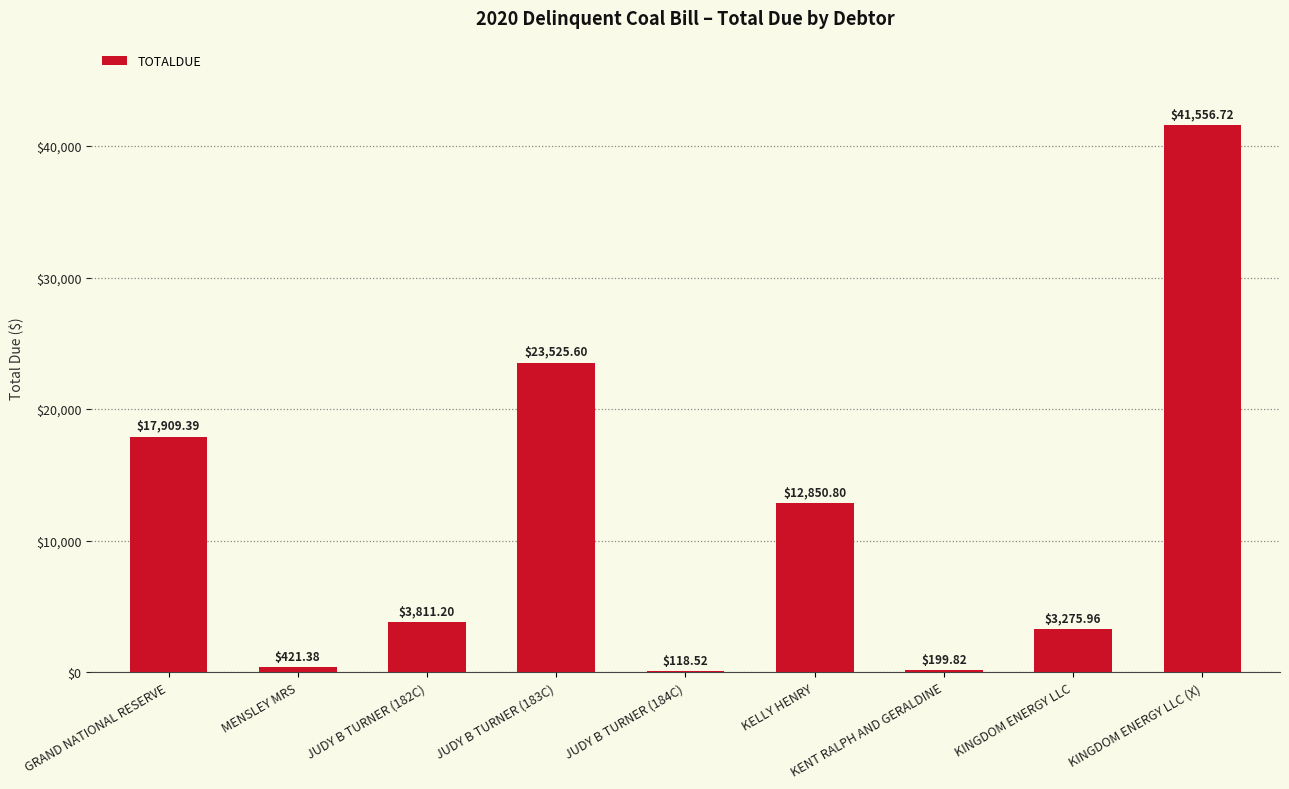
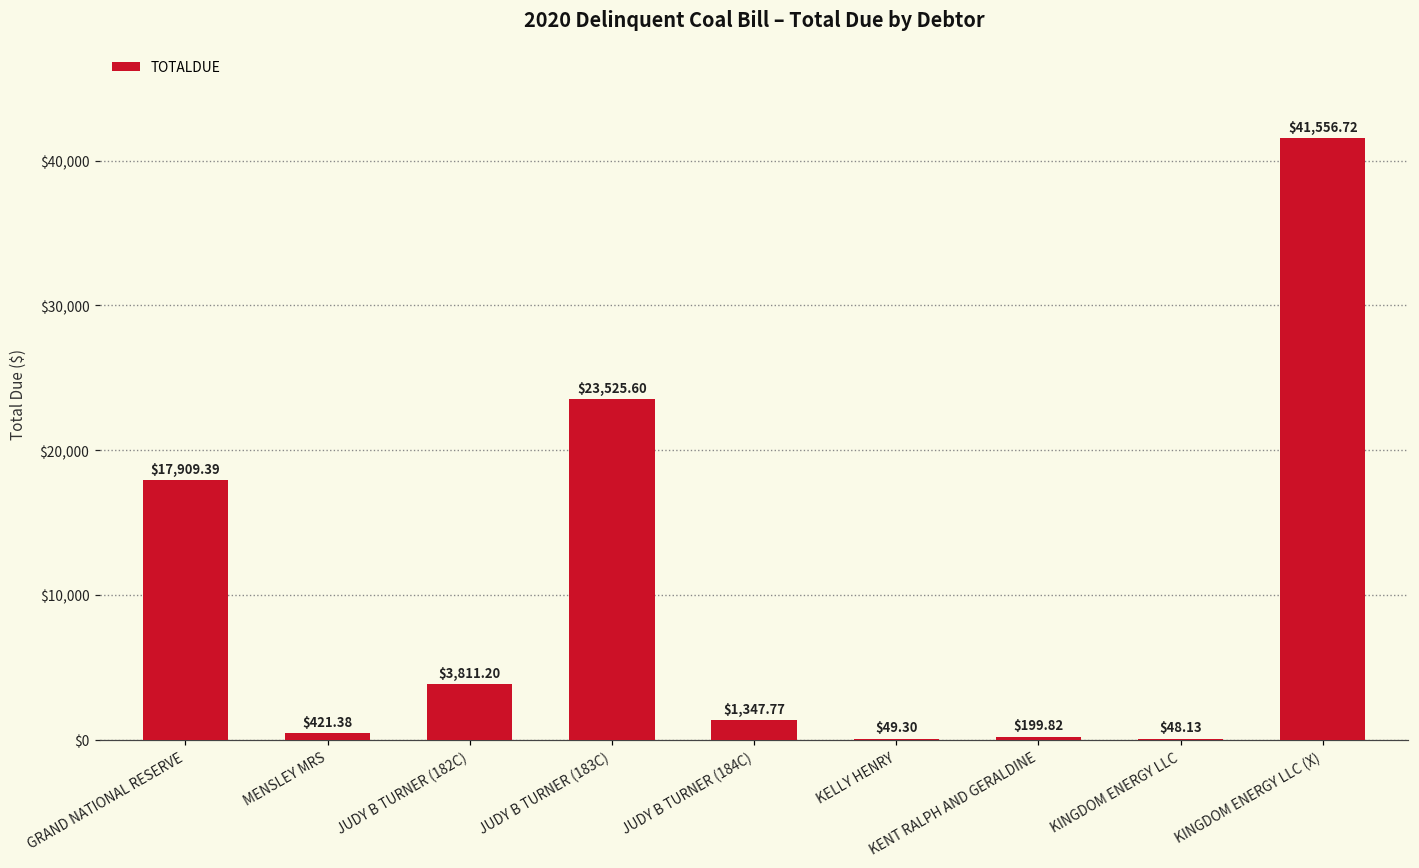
JUDY B TURNER (184C): $118.52 -> $1,347.77
KELLY HENRY: $12,850.80 -> $49.30
KINGDOM ENERGY LLC: $3,275.96 -> $48.13
